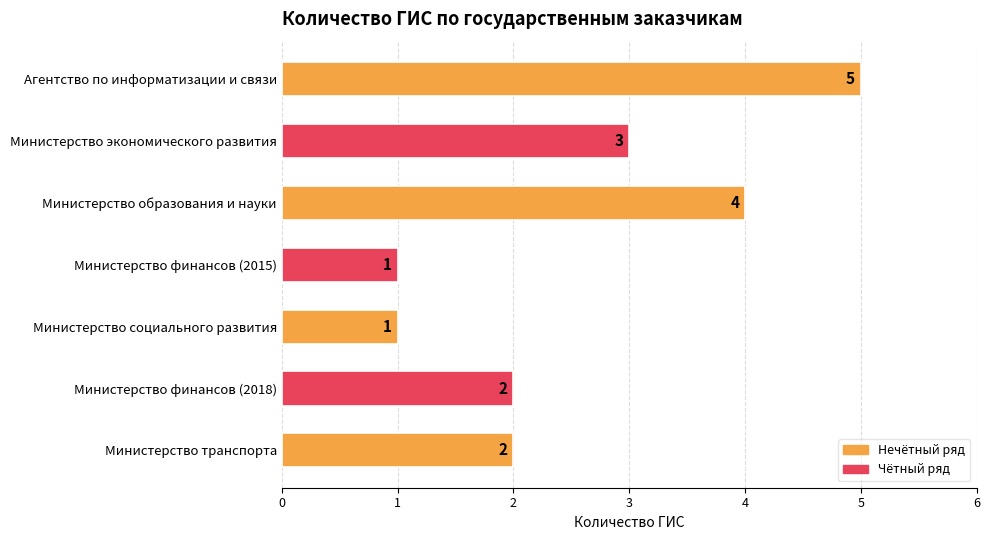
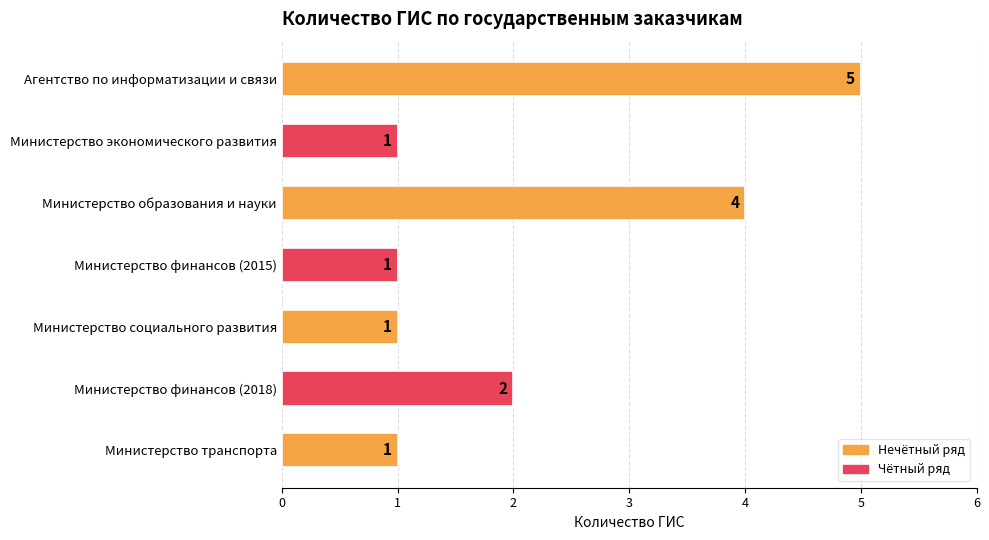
Министерство экономического развития: 3 -> 1
Министерство транспорта: 2 -> 1
